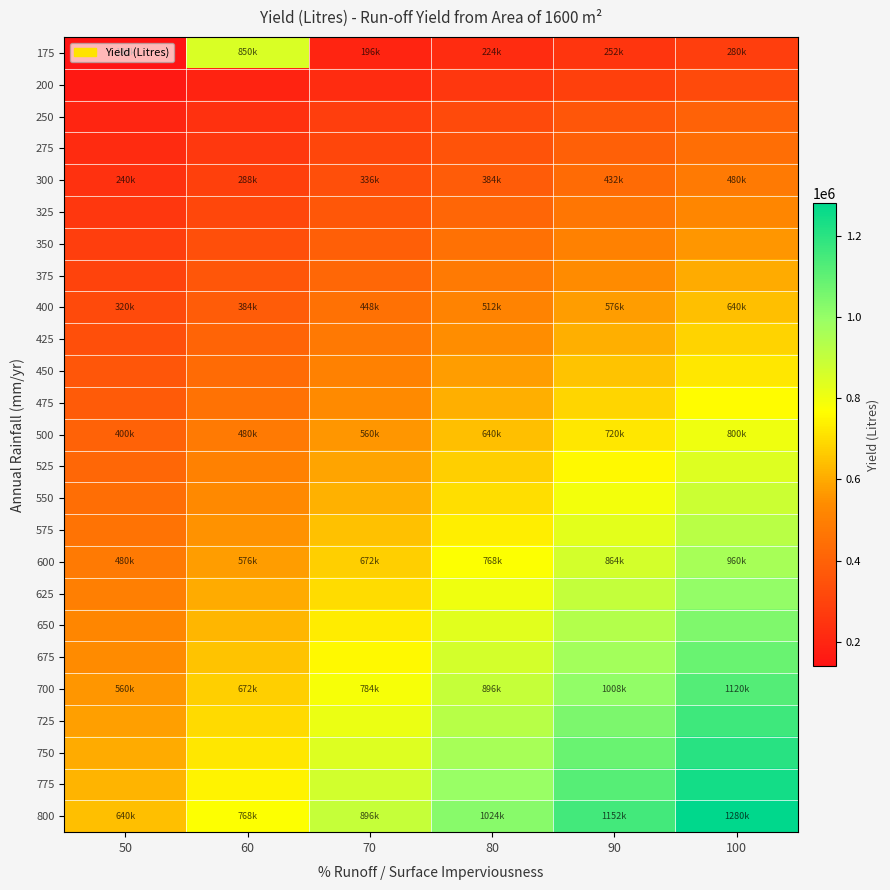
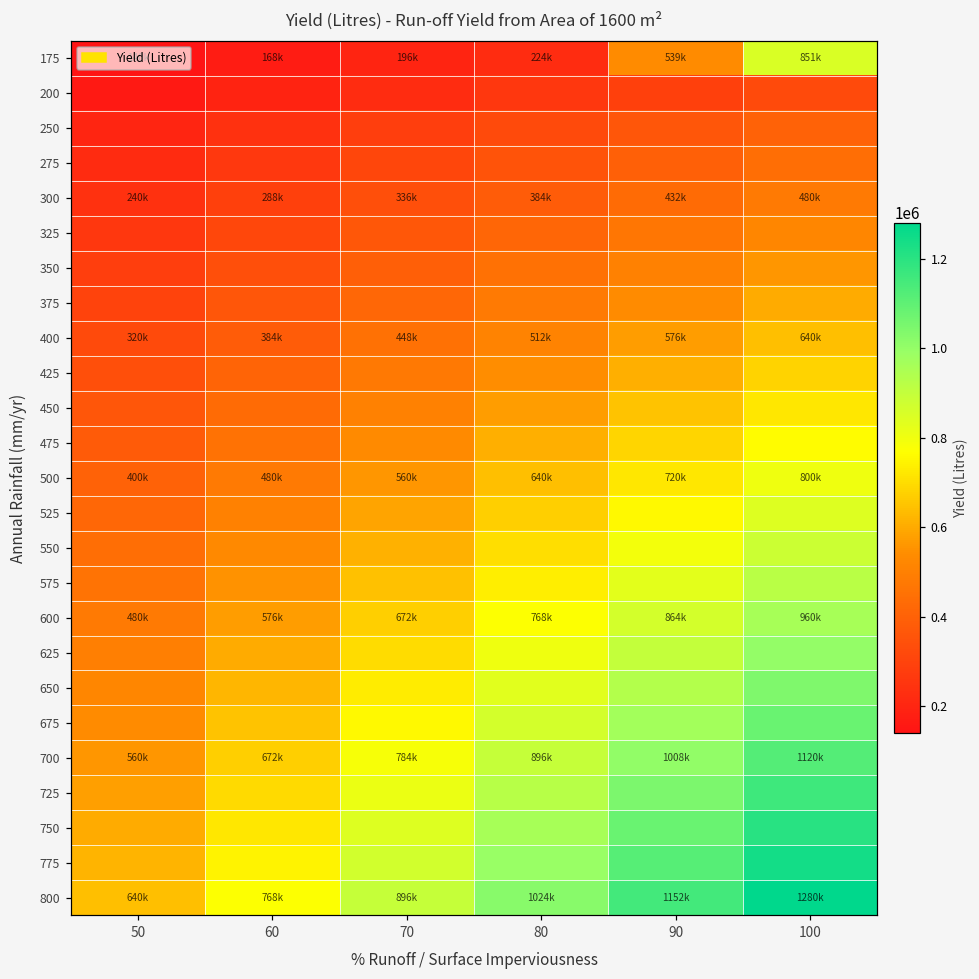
175, 60: 850k -> 168k
175, 90: 252k -> 539k
175, 100: 280k -> 851k
